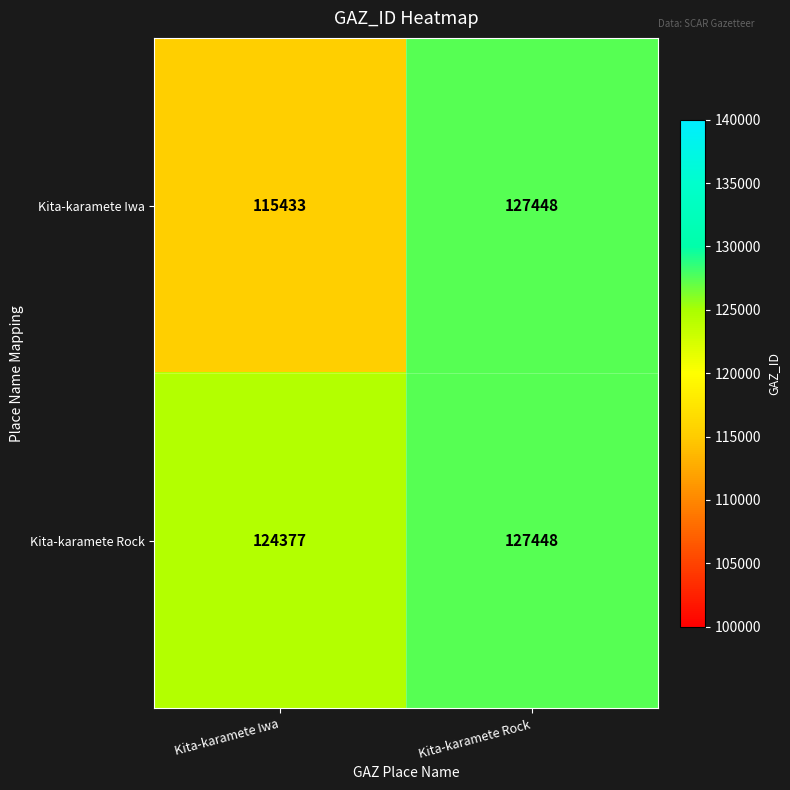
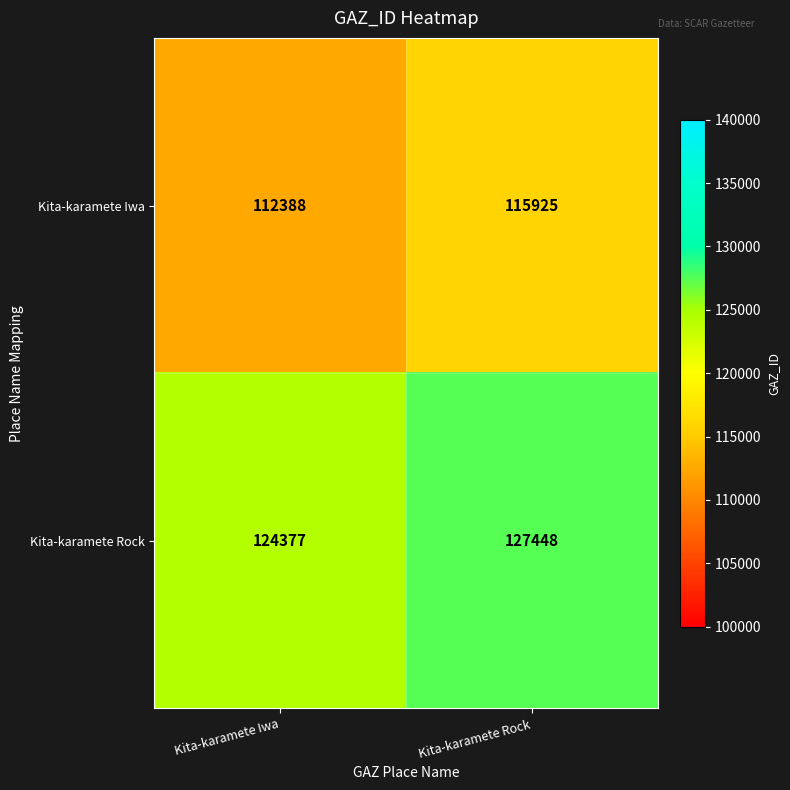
Kita-karamete Iwa, Kita-karamete Iwa: 115433 -> 112388
Kita-karamete Iwa, Kita-karamete Rock: 127448 -> 115925
